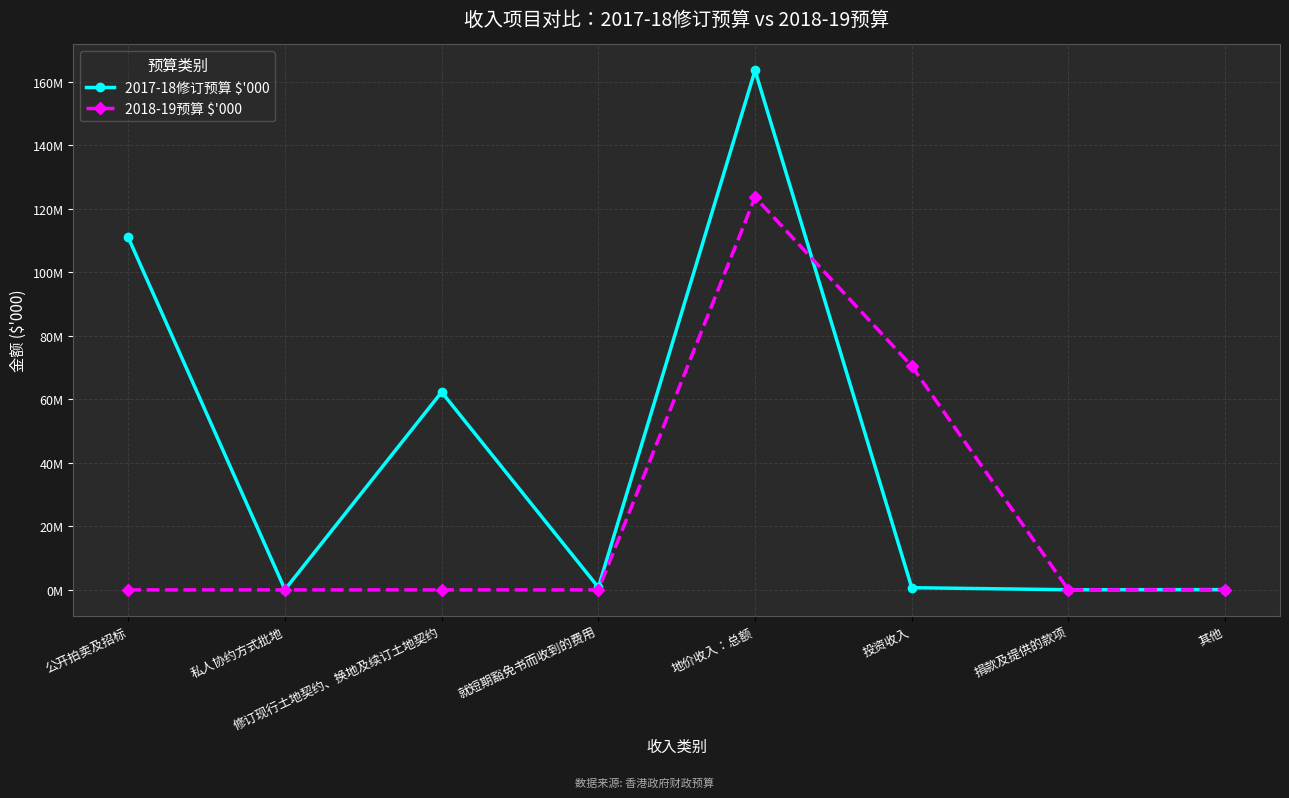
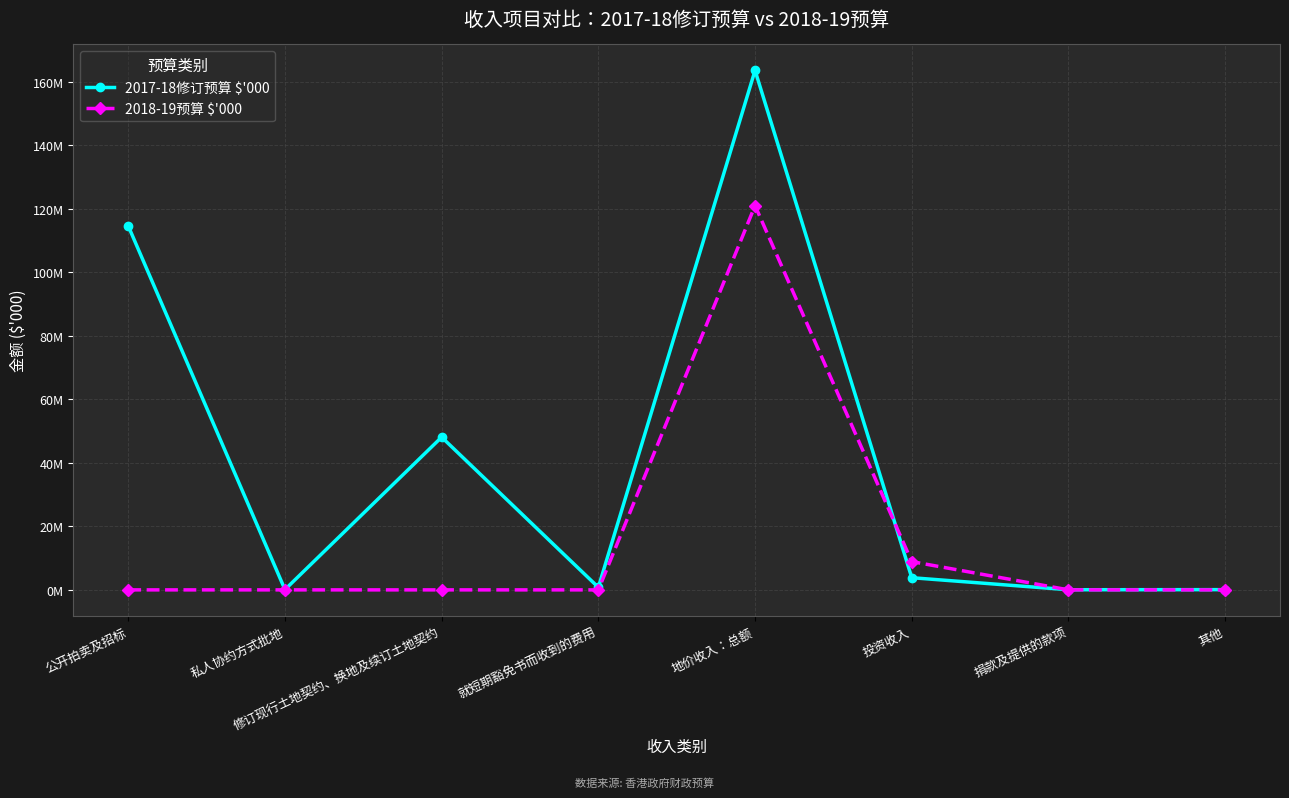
2017-18修订预算 $'000, 公开拍卖及招标: 111000000 -> 115000000
2017-18修订预算 $'000, 修订现行土地契约、换地及续订土地契约: 62000000 -> 48000000
2018-19预算 $'000, 地价收入：总额: 124000000 -> 121000000
2017-18修订预算 $'000, 投资收入: 1000000 -> 4000000
2018-19预算 $'000, 投资收入: 70000000 -> 9000000
